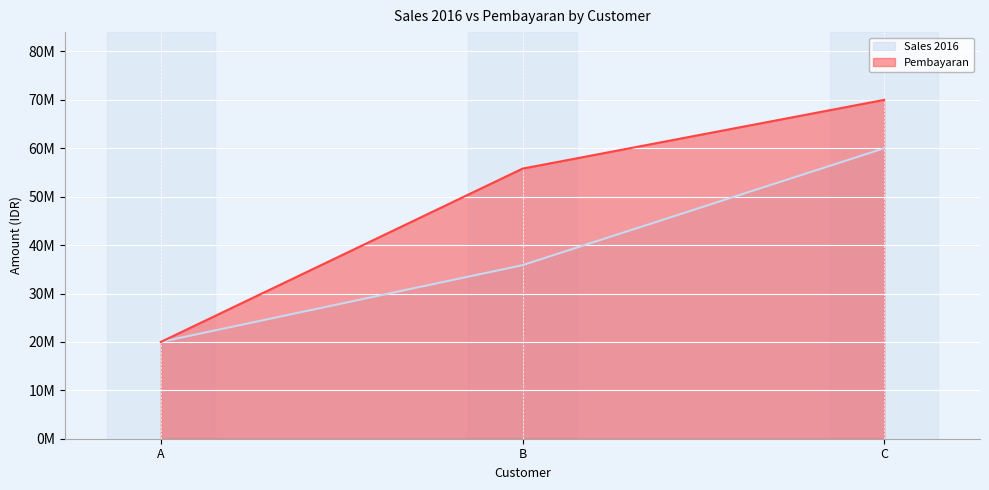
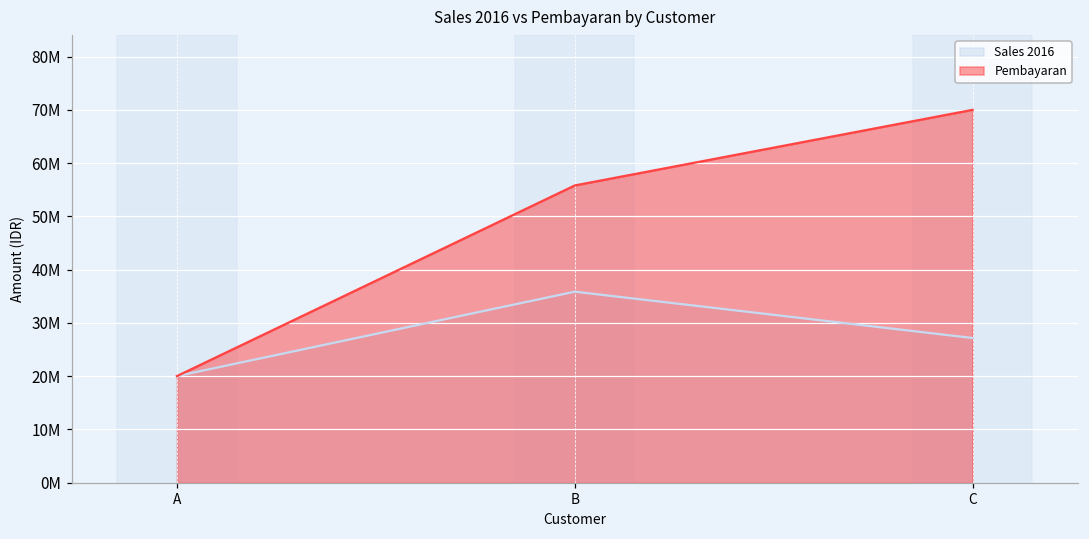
Sales 2016, C: 60000000 -> 27000000
